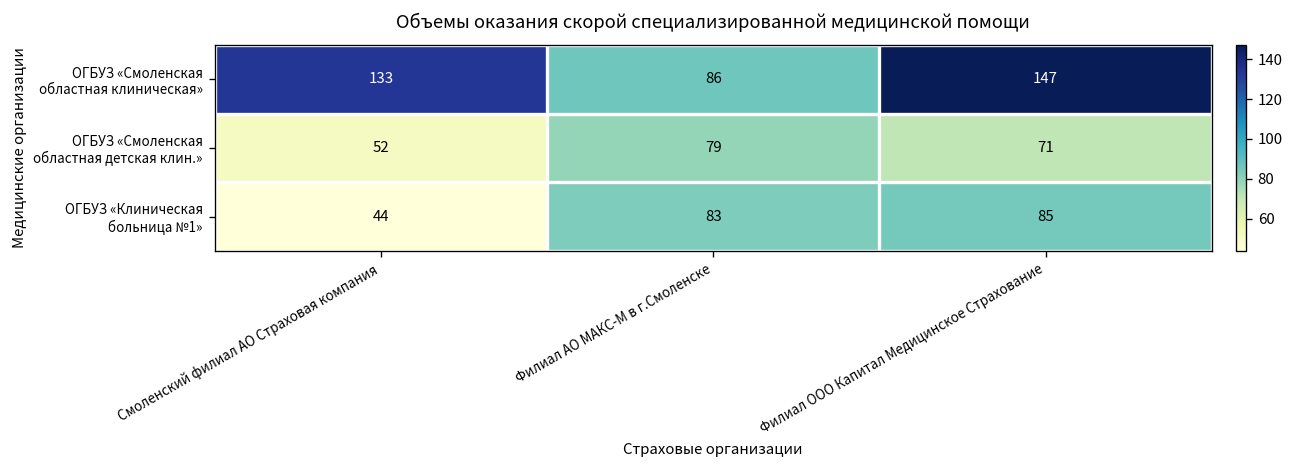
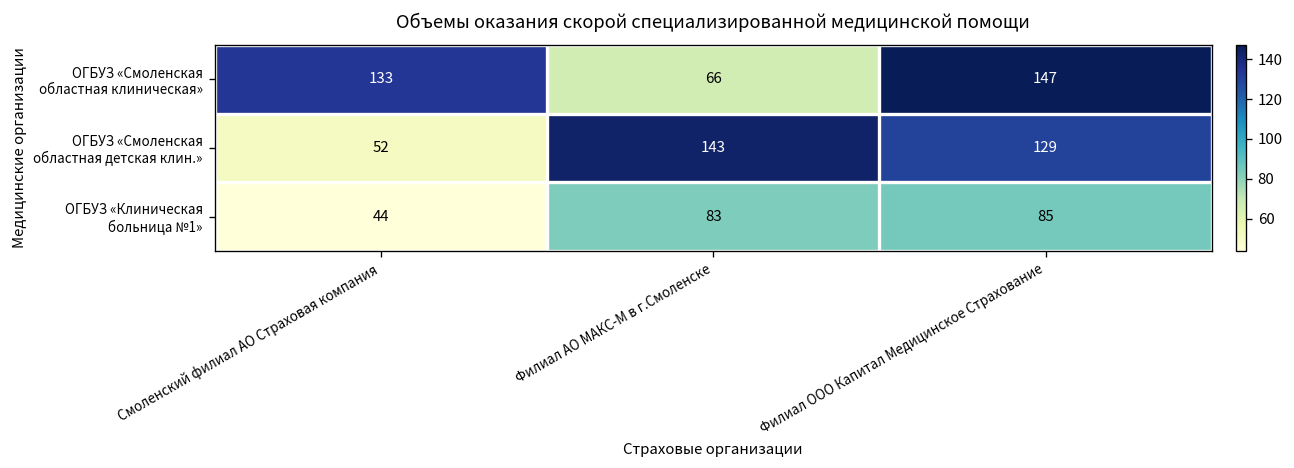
ОГБУЗ «Смоленская областная клиническая», Филиал АО МАКС-М в г.Смоленске: 86 -> 66
ОГБУЗ «Смоленская областная детская клин.», Филиал АО МАКС-М в г.Смоленске: 79 -> 143
ОГБУЗ «Смоленская областная детская клин.», Филиал ООО Капитал Медицинское Страхование: 71 -> 129
